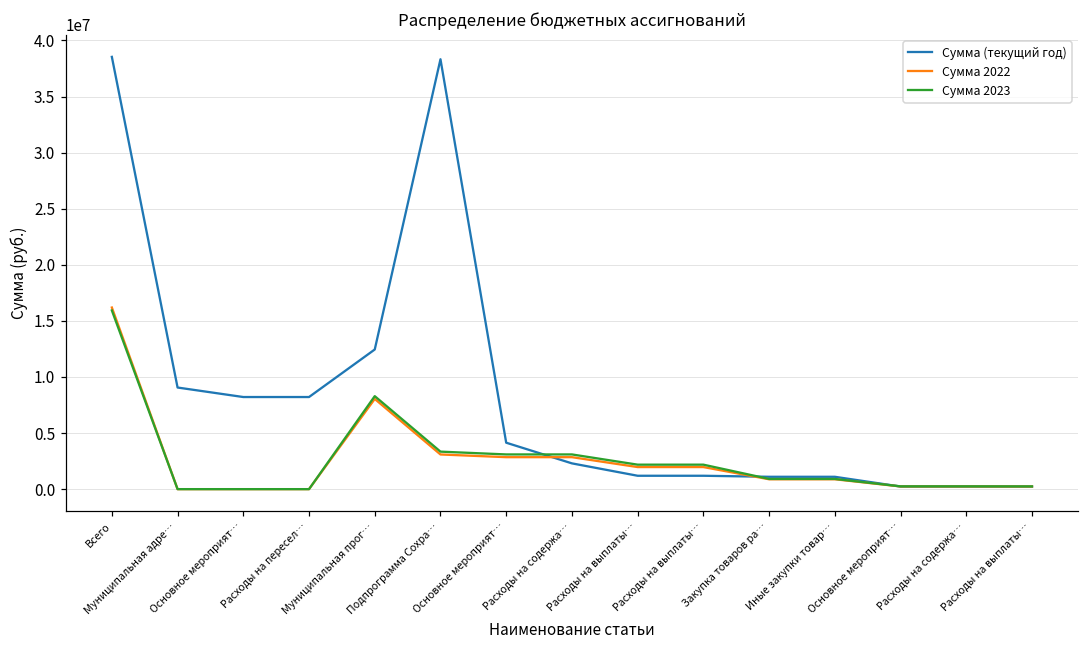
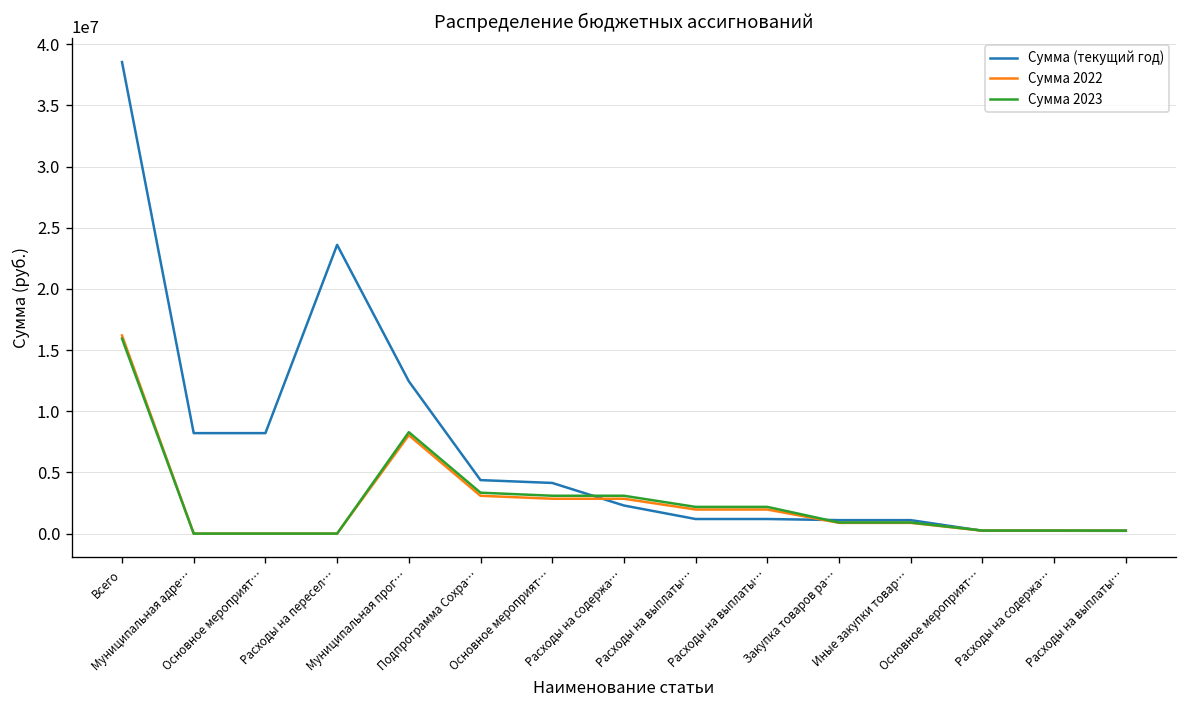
Сумма (текущий год), Муниципальная адре…: 9100000 -> 8200000
Сумма (текущий год), Расходы на пересел…: 8200000 -> 23600000
Сумма (текущий год), Подпрограмма Сохра…: 38300000 -> 4400000
